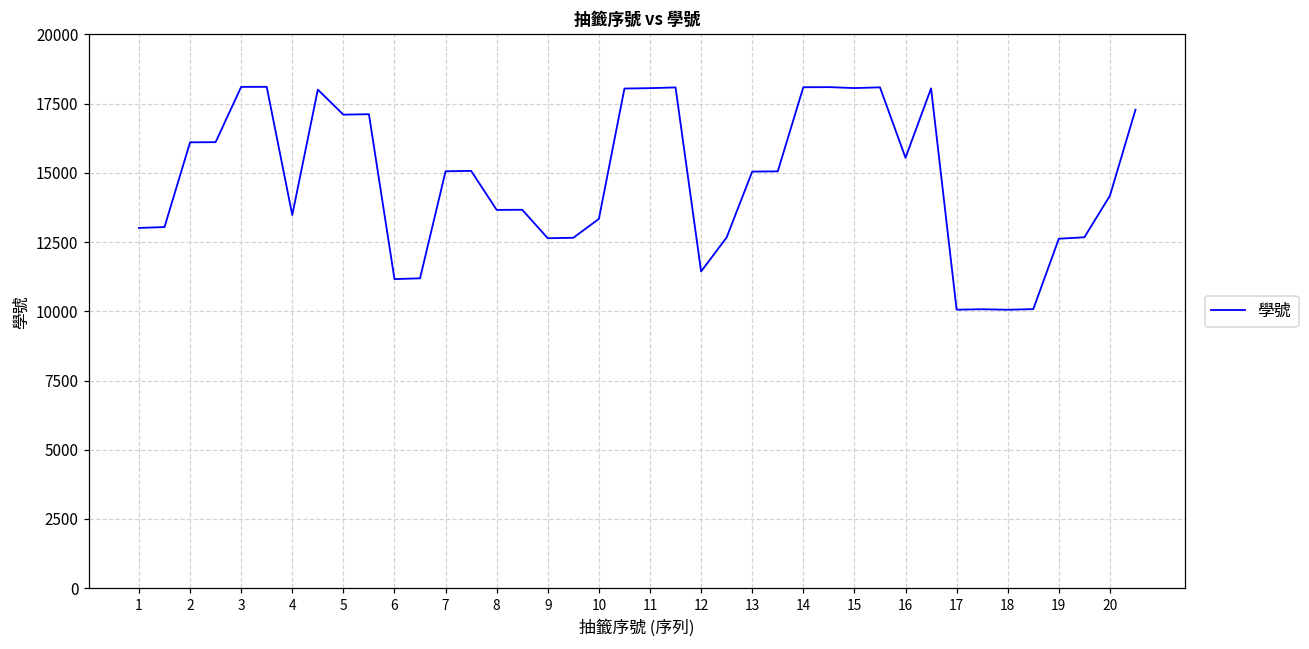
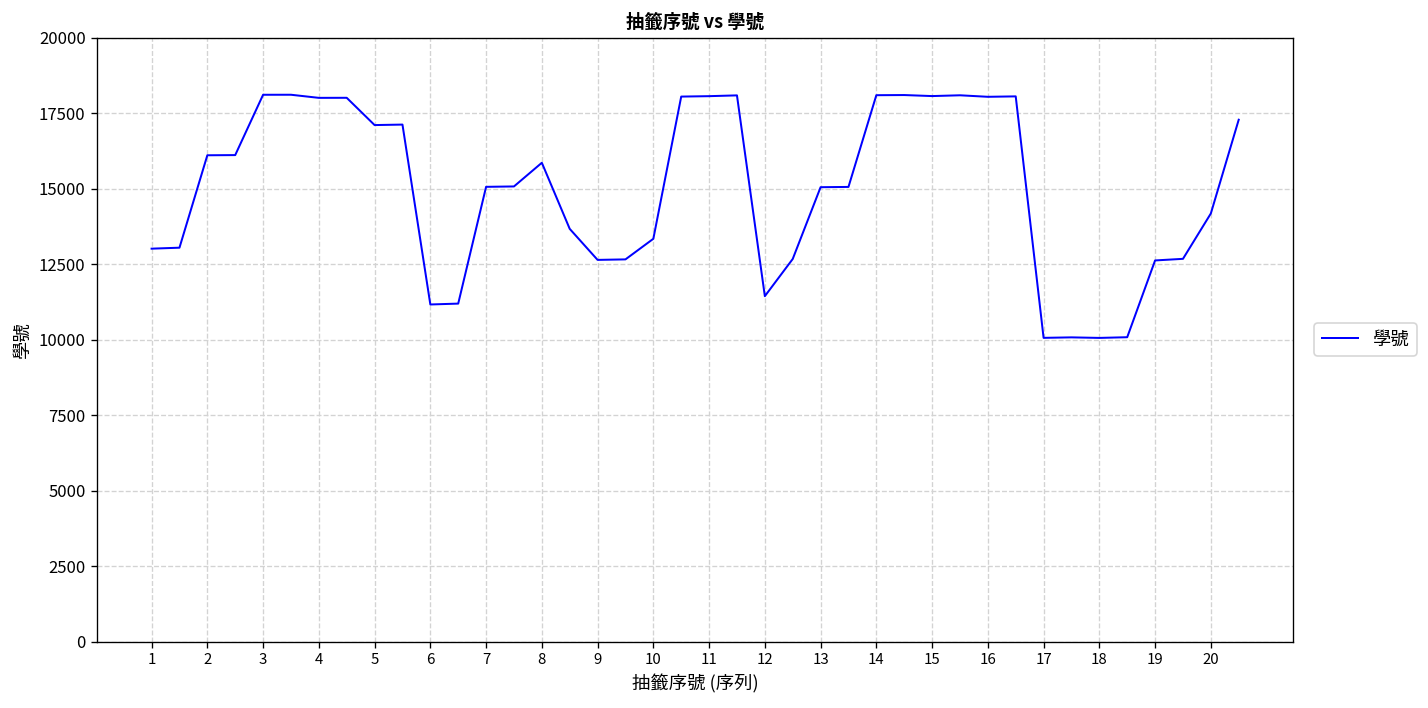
4: 13500 -> 18000
8: 13700 -> 15900
16: 15500 -> 18000
